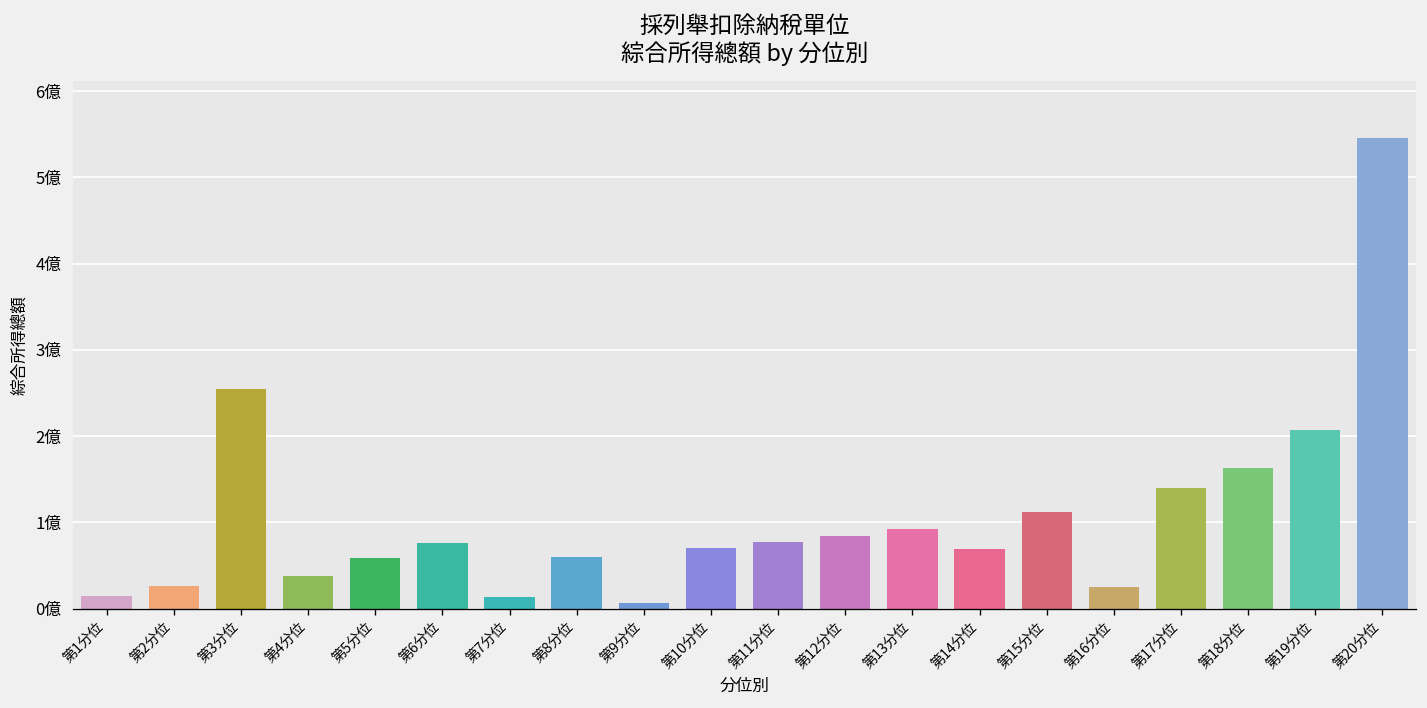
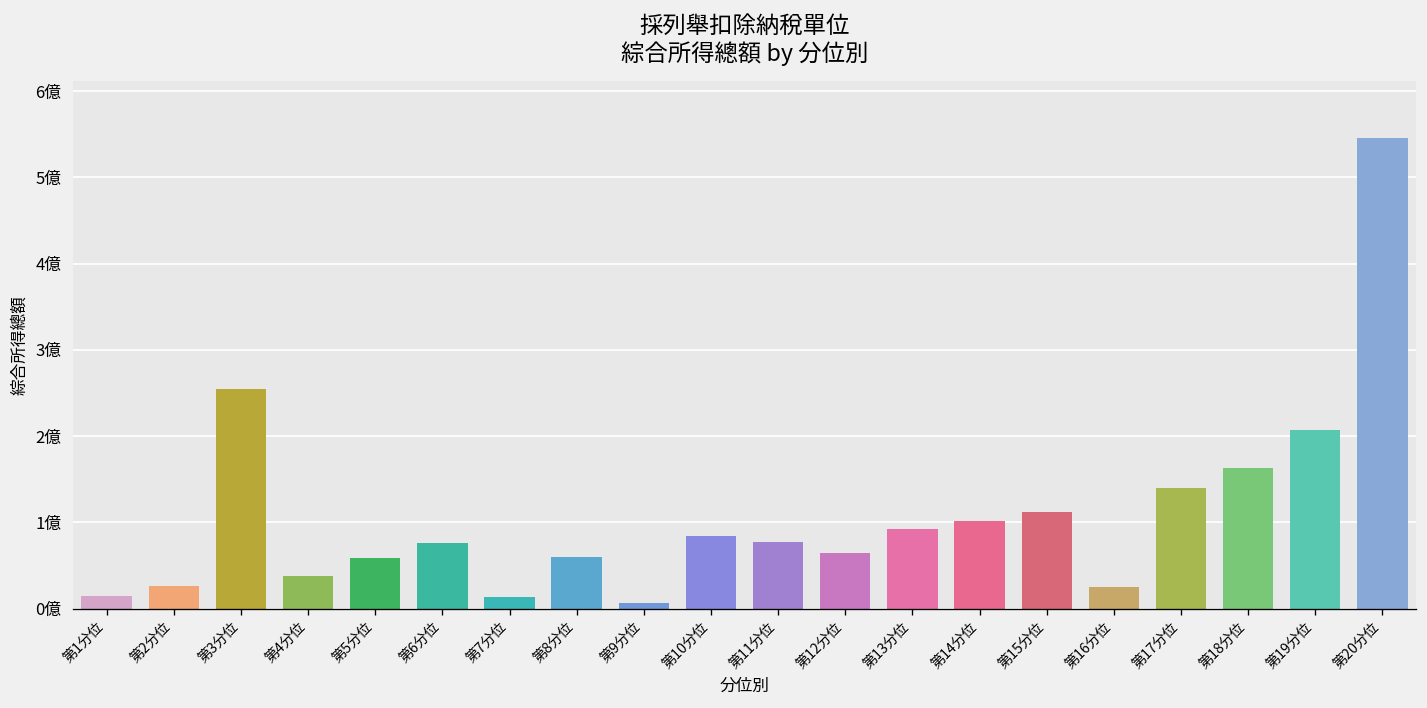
第10分位: 0.7億 -> 0.8億
第12分位: 0.8億 -> 0.6億
第14分位: 0.7億 -> 1.0億
